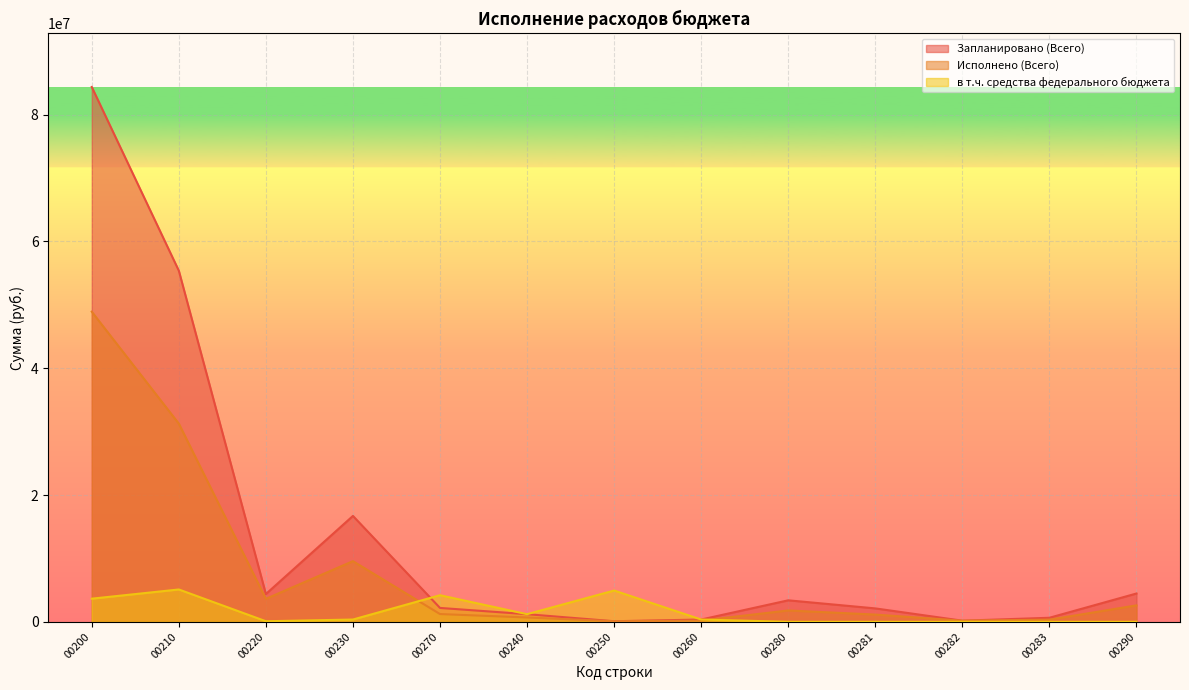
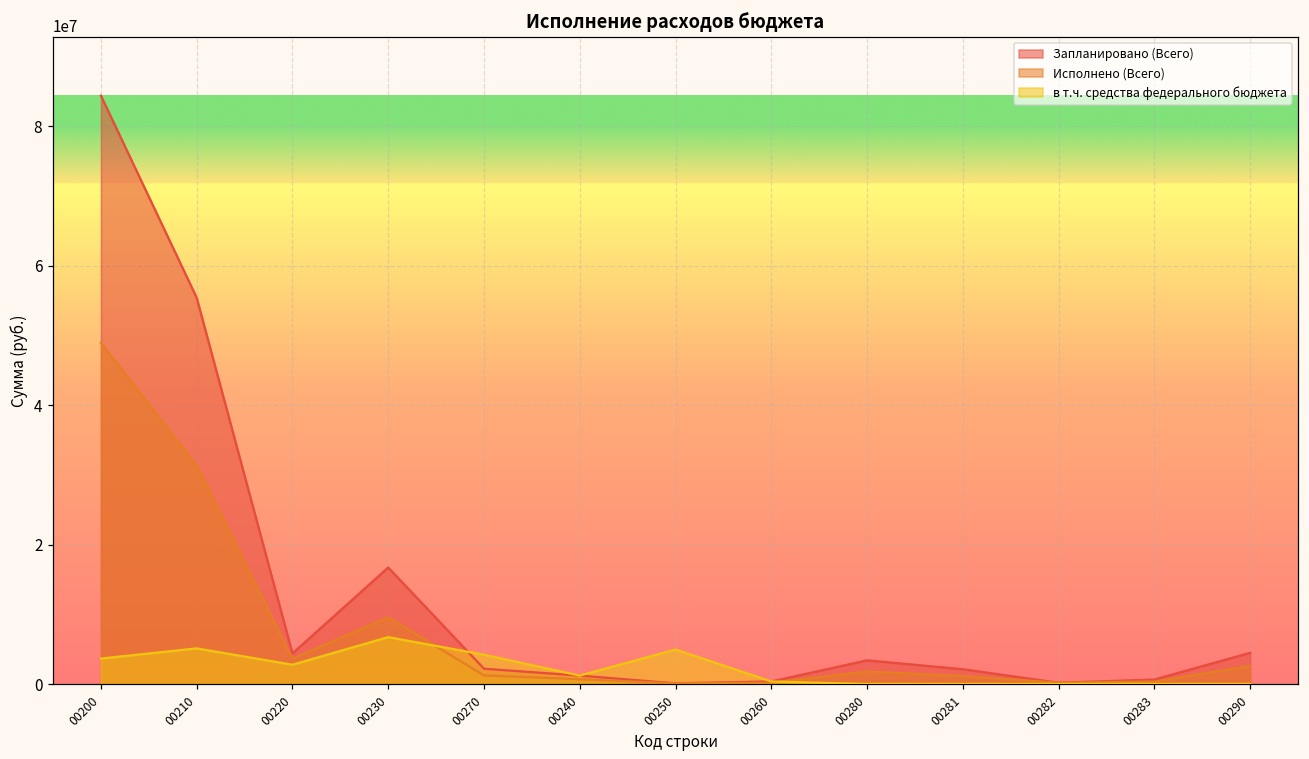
в т.ч. средства федерального бюджета, 00220: 0 -> 3000000
в т.ч. средства федерального бюджета, 00230: 0 -> 7000000
